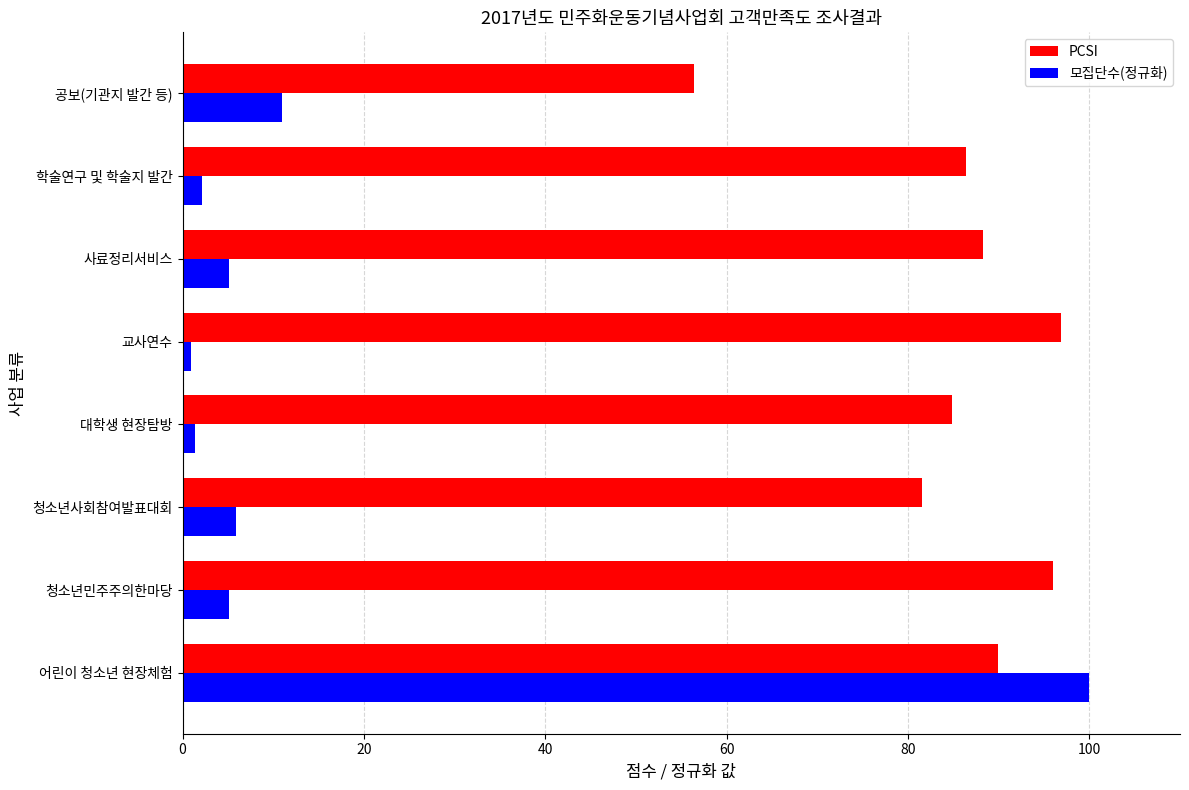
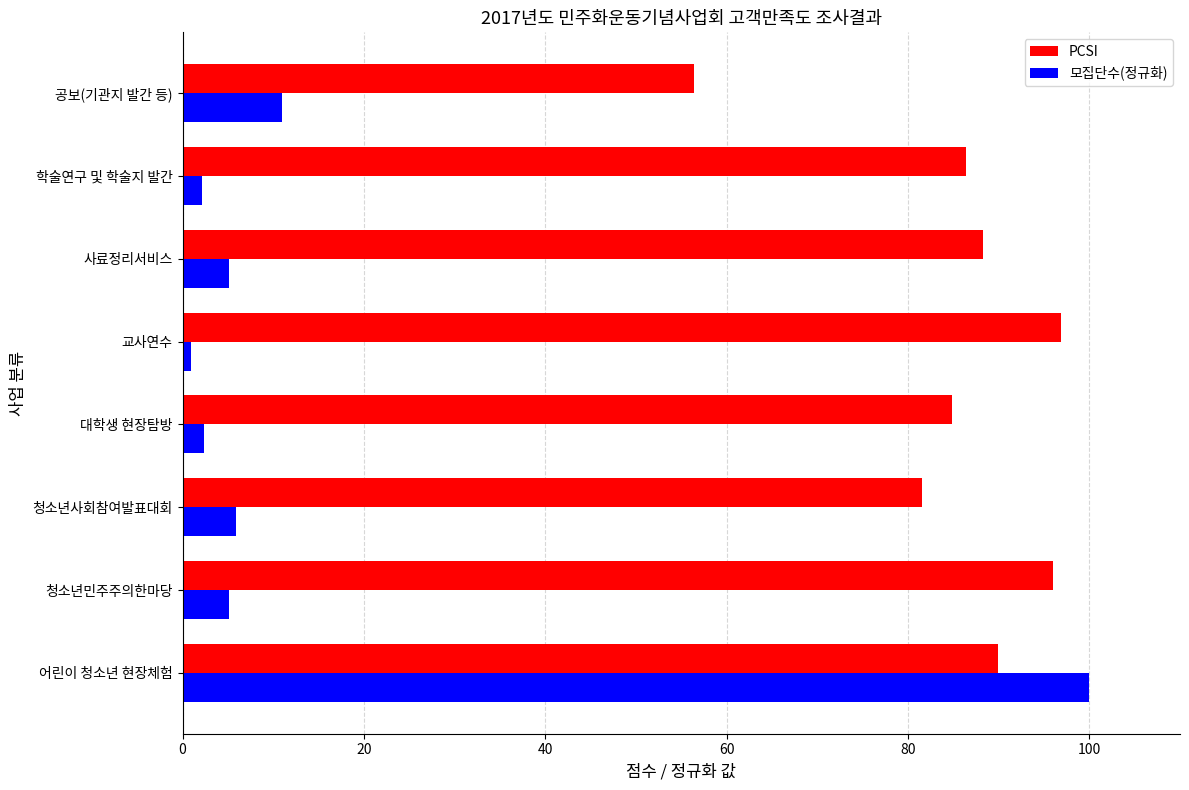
모집단수(정규화), 대학생 현장탐방: 1 -> 2
